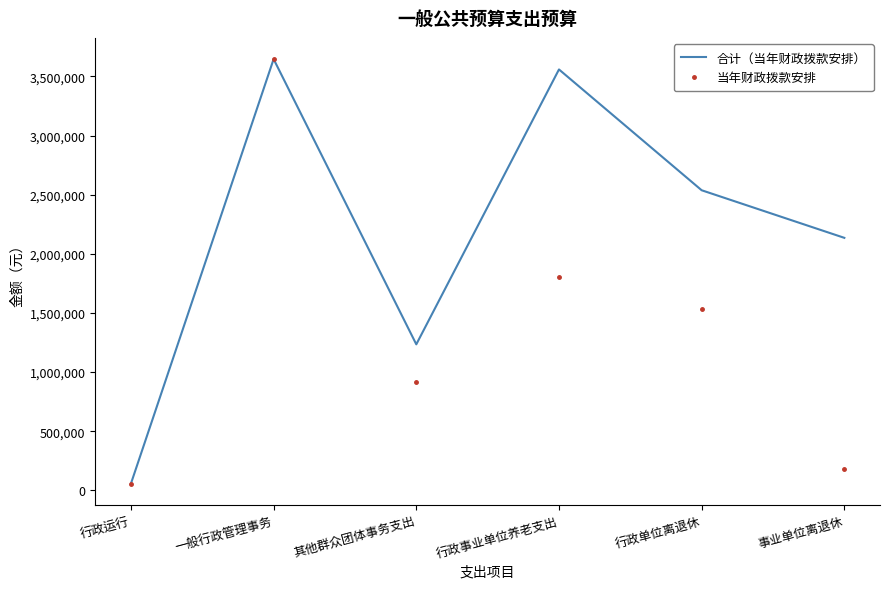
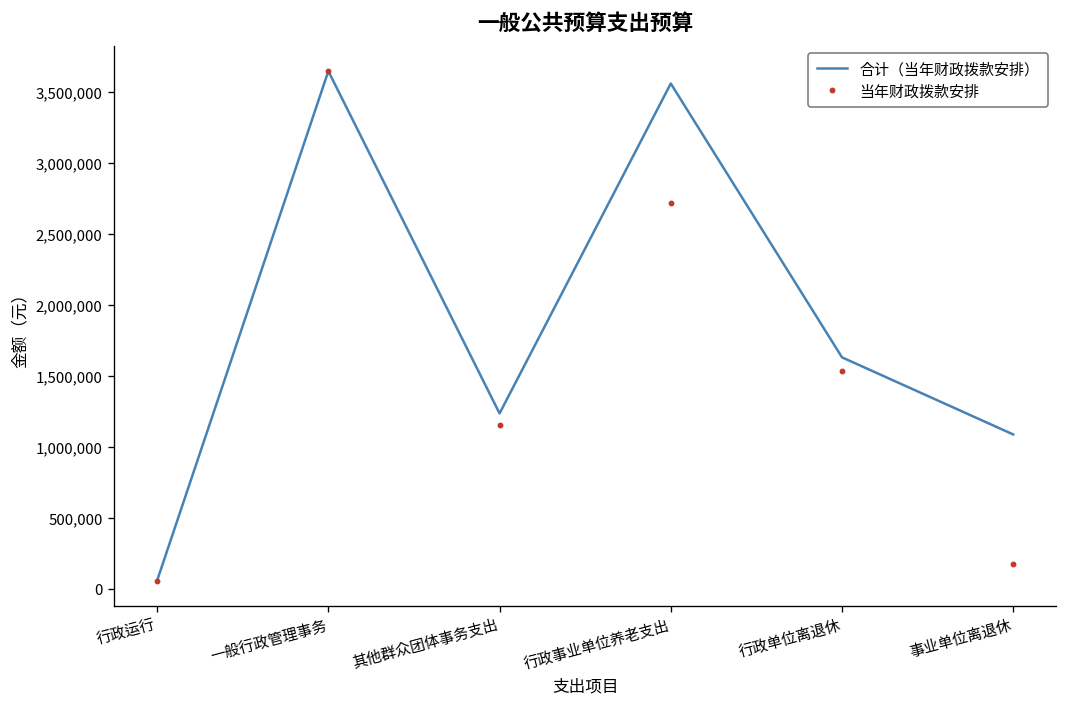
当年财政拨款安排, 其他群众团体事务支出: 910,000 -> 1,150,000
当年财政拨款安排, 行政事业单位养老支出: 1,810,000 -> 2,720,000
合计（当年财政拨款安排）, 行政单位离退休: 2,540,000 -> 1,630,000
合计（当年财政拨款安排）, 事业单位离退休: 2,140,000 -> 1,090,000
